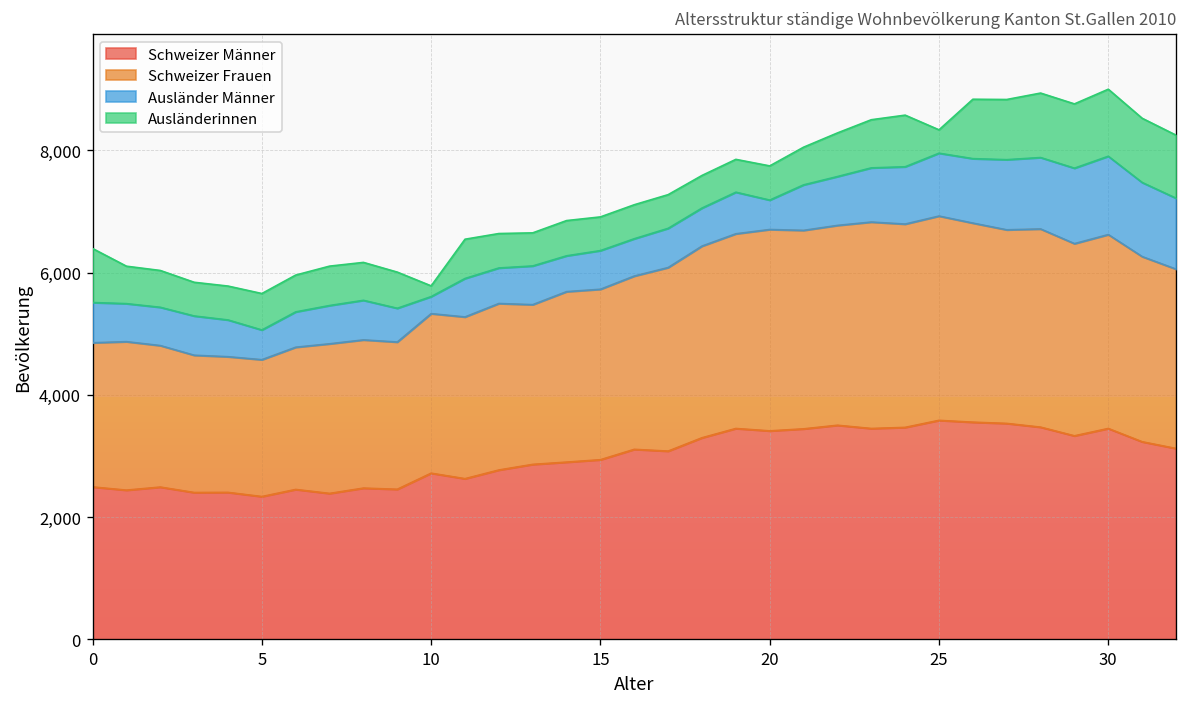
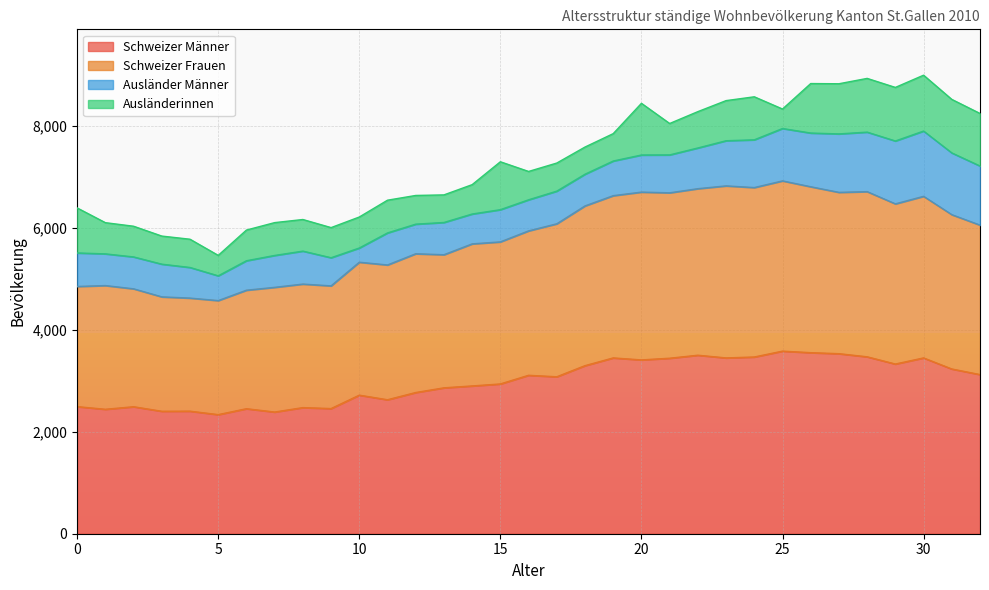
Ausländerinnen, 5: 600 -> 400
Ausländerinnen, 10: 200 -> 600
Ausländerinnen, 15: 600 -> 900
Ausländer Männer, 20: 500 -> 700
Ausländerinnen, 20: 600 -> 1,000
